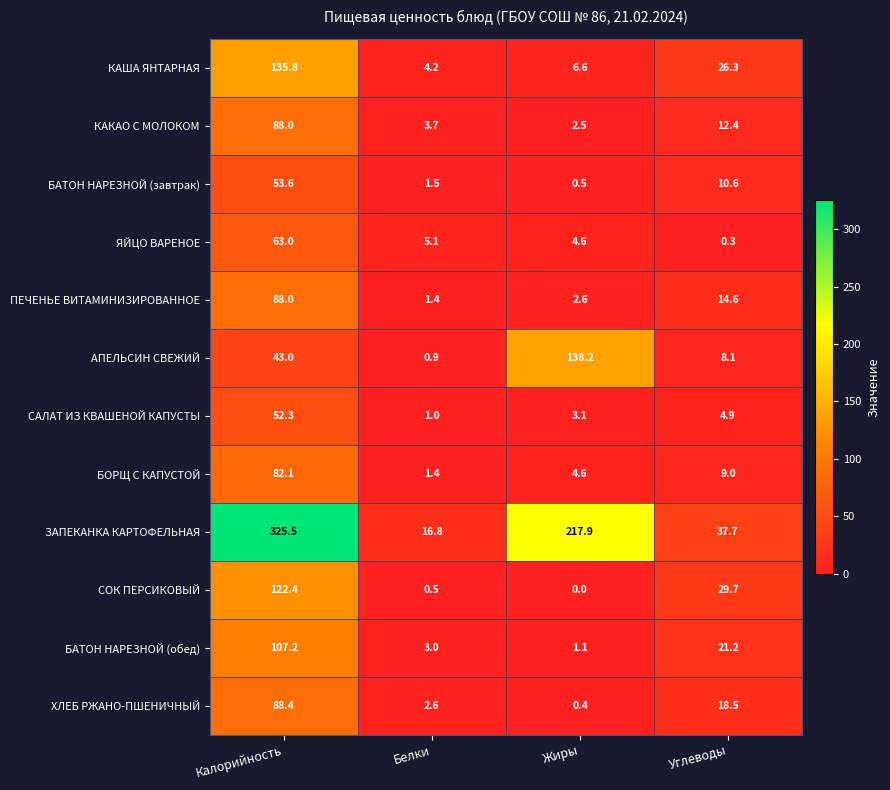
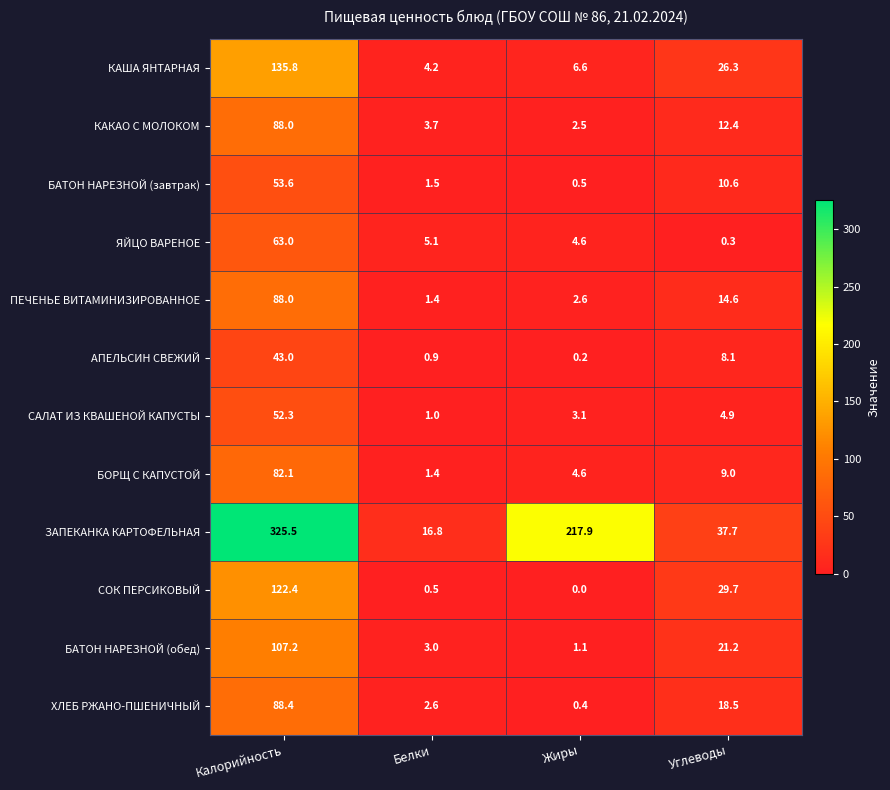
АПЕЛЬСИН СВЕЖИЙ, Жиры: 138.2 -> 0.2
